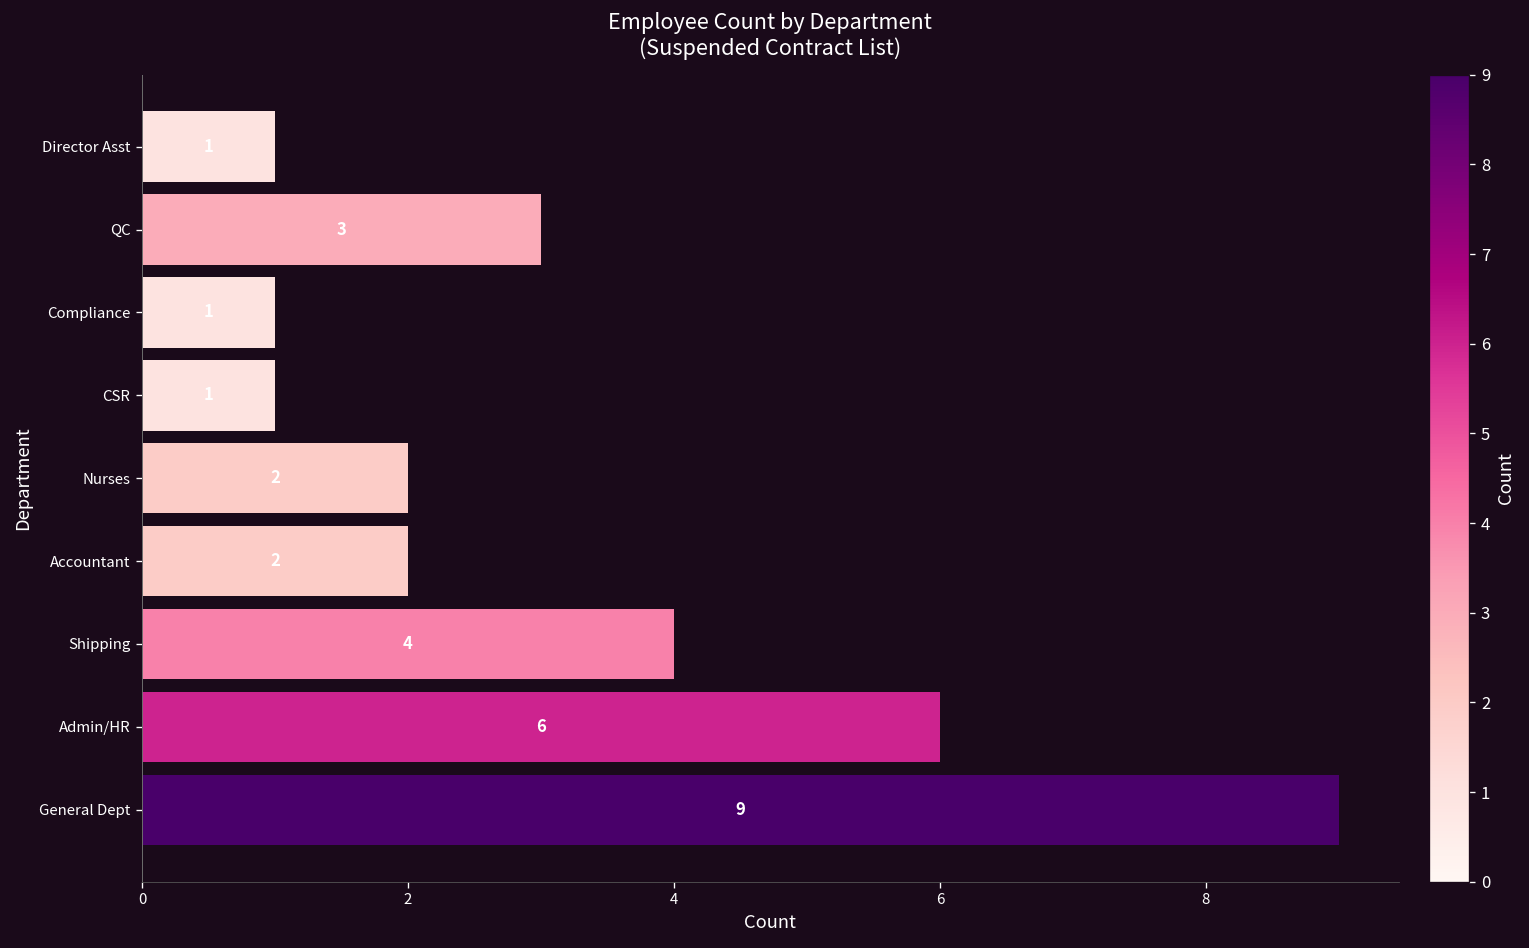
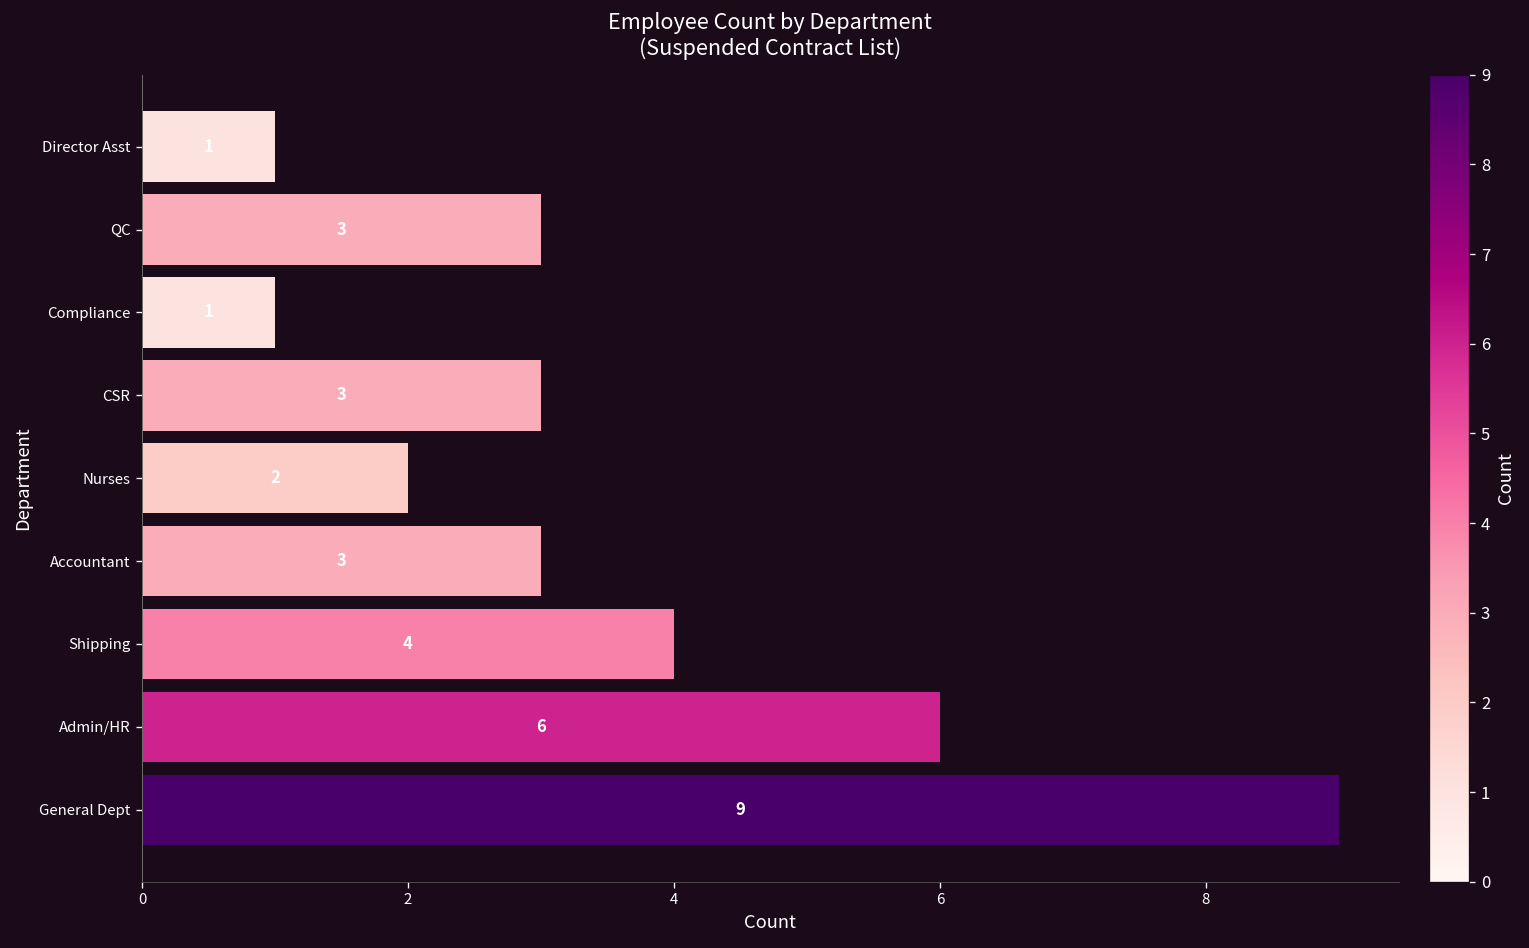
CSR: 1 -> 3
Accountant: 2 -> 3
